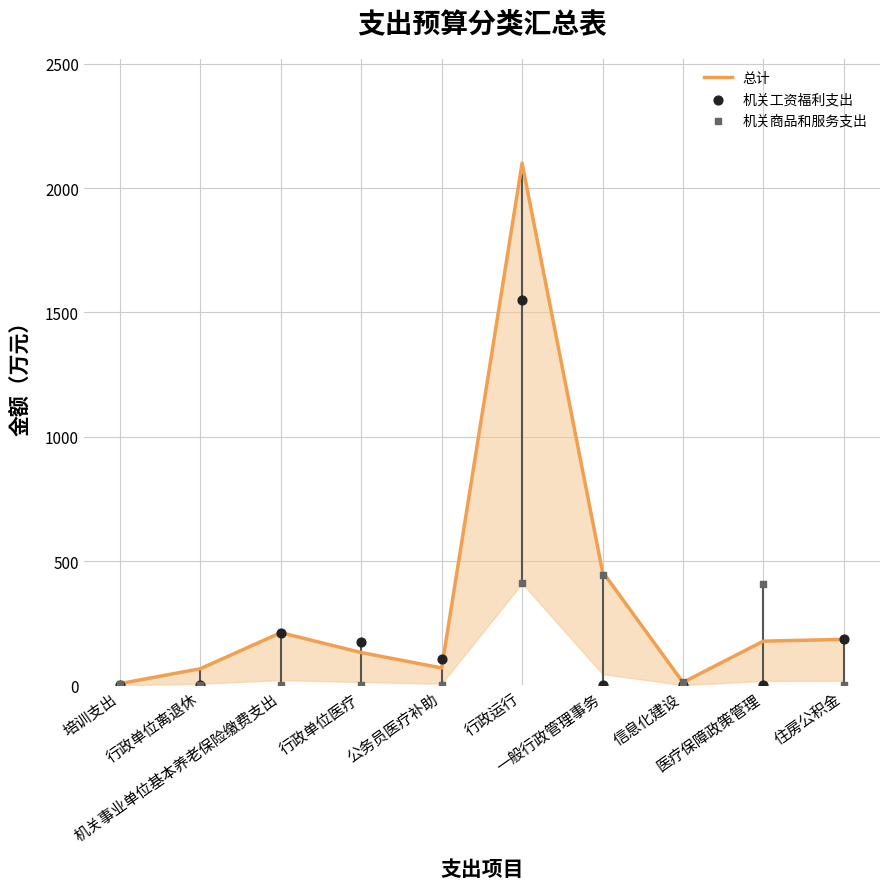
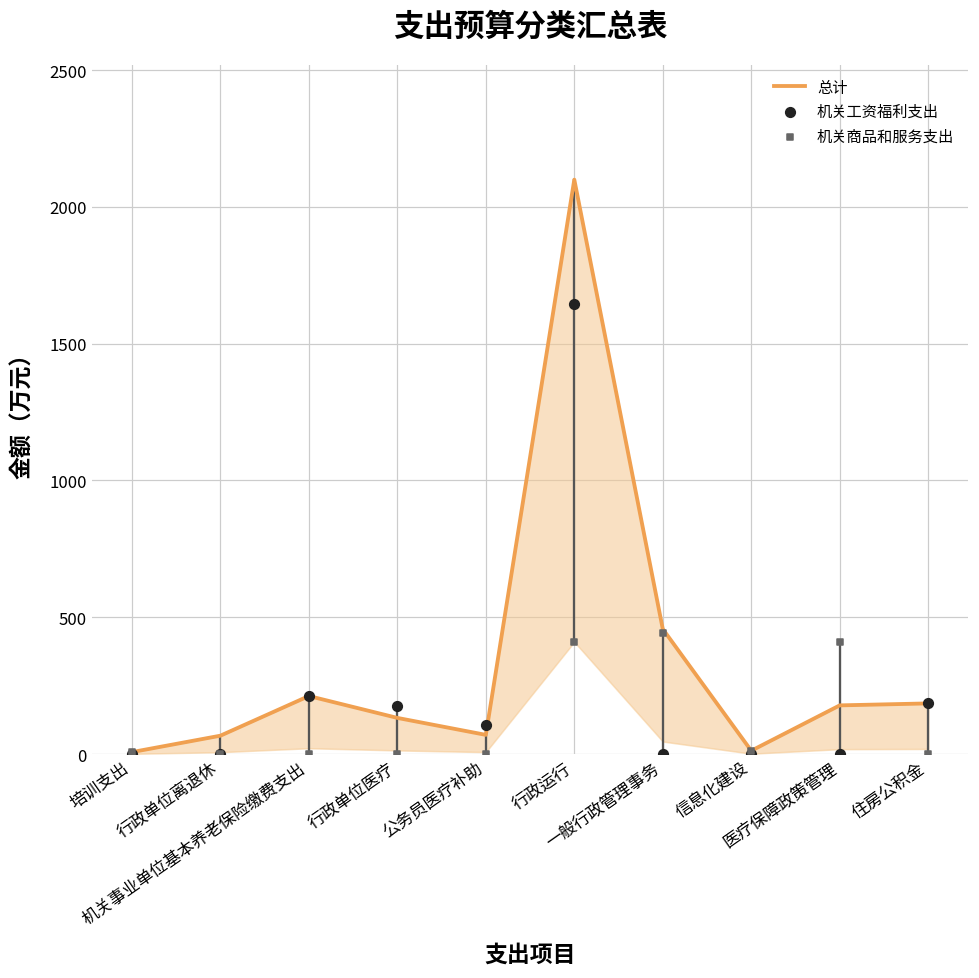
机关工资福利支出, 行政运行: 1550 -> 1650
